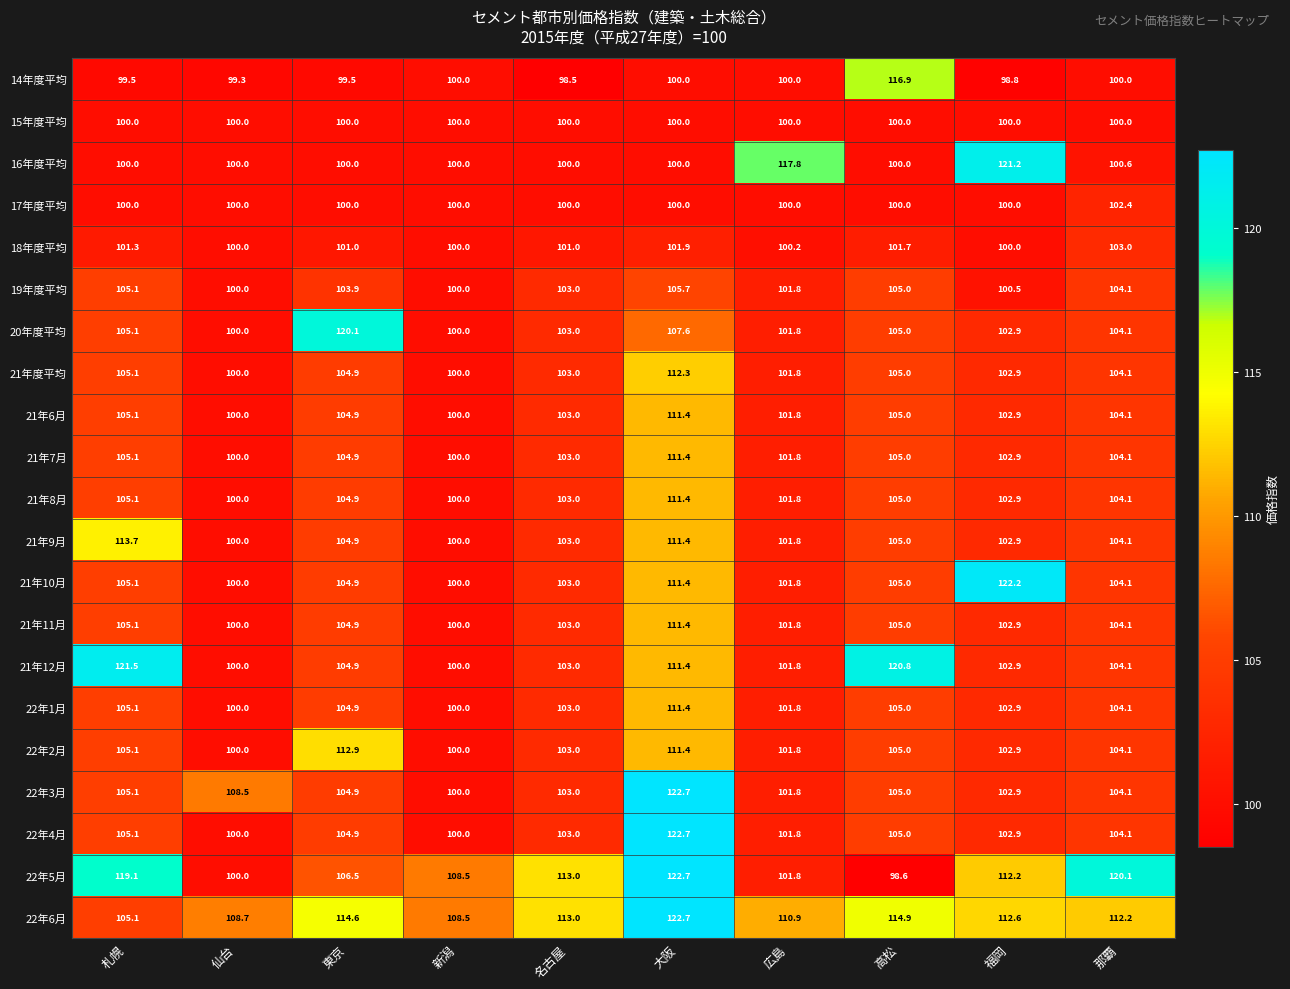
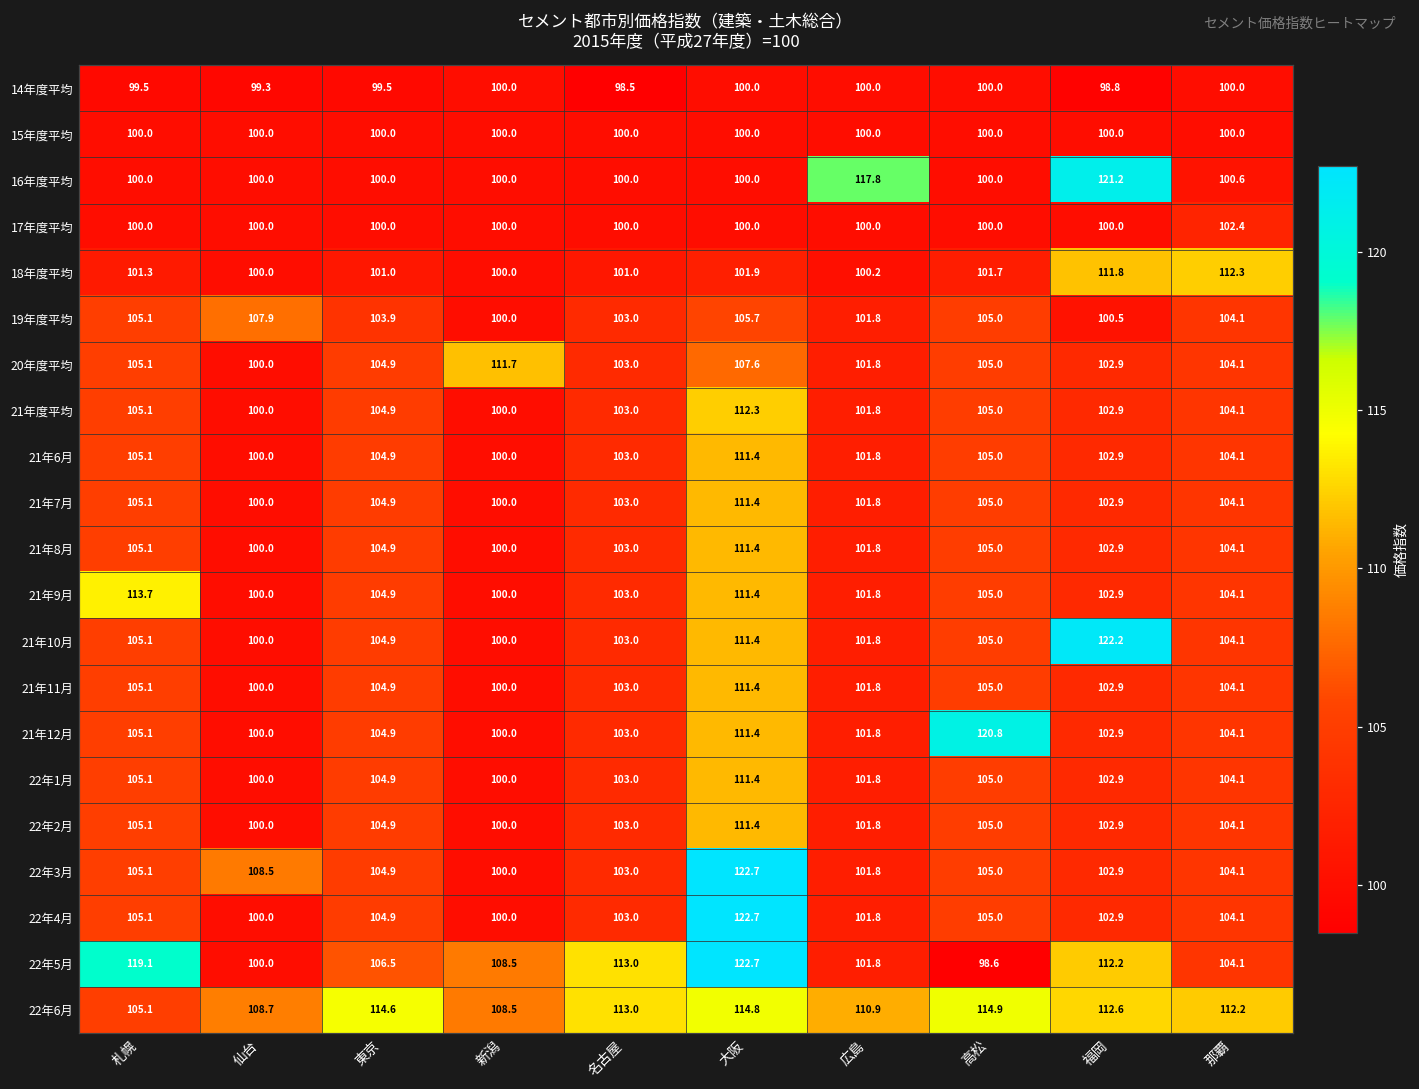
14年度平均, 高松: 116.9 -> 100.0
18年度平均, 福岡: 100.0 -> 111.8
18年度平均, 那覇: 103.0 -> 112.3
19年度平均, 仙台: 100.0 -> 107.9
20年度平均, 東京: 120.1 -> 104.9
20年度平均, 新潟: 100.0 -> 111.7
21年12月, 札幌: 121.5 -> 105.1
22年2月, 東京: 112.9 -> 104.9
22年5月, 那覇: 120.1 -> 104.1
22年6月, 大阪: 122.7 -> 114.8
